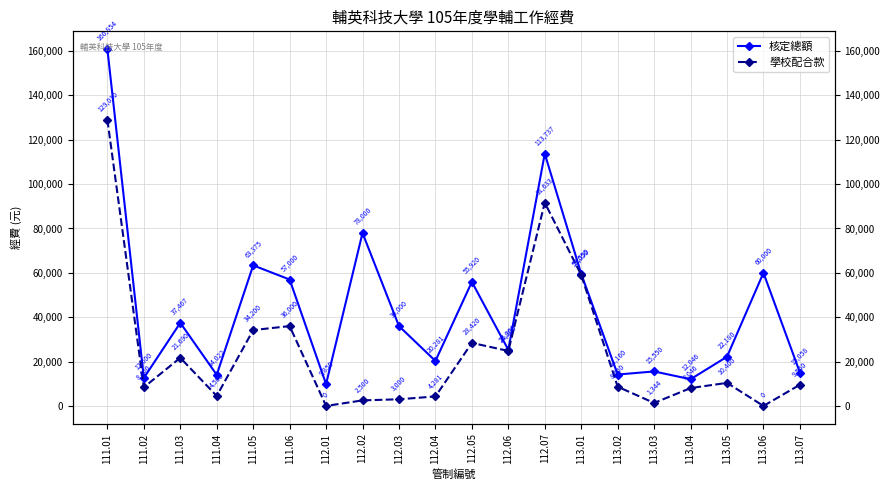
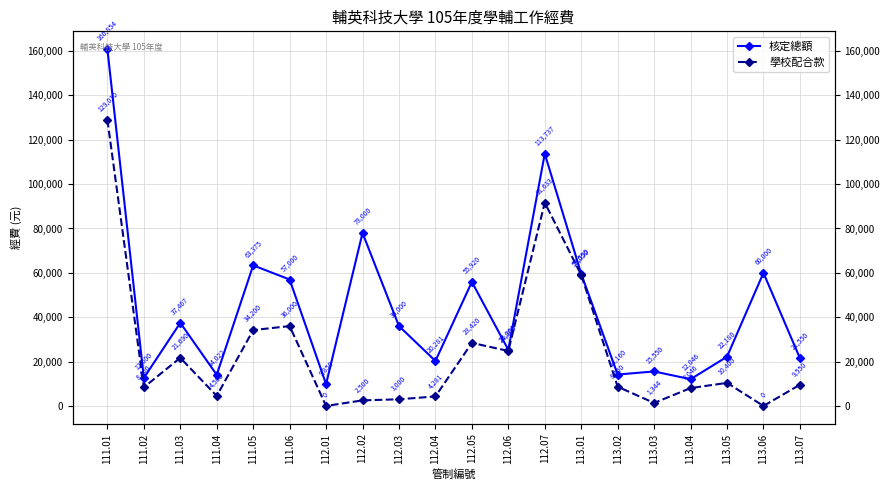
核定總額, 113.07: 15,058 -> 21,550
